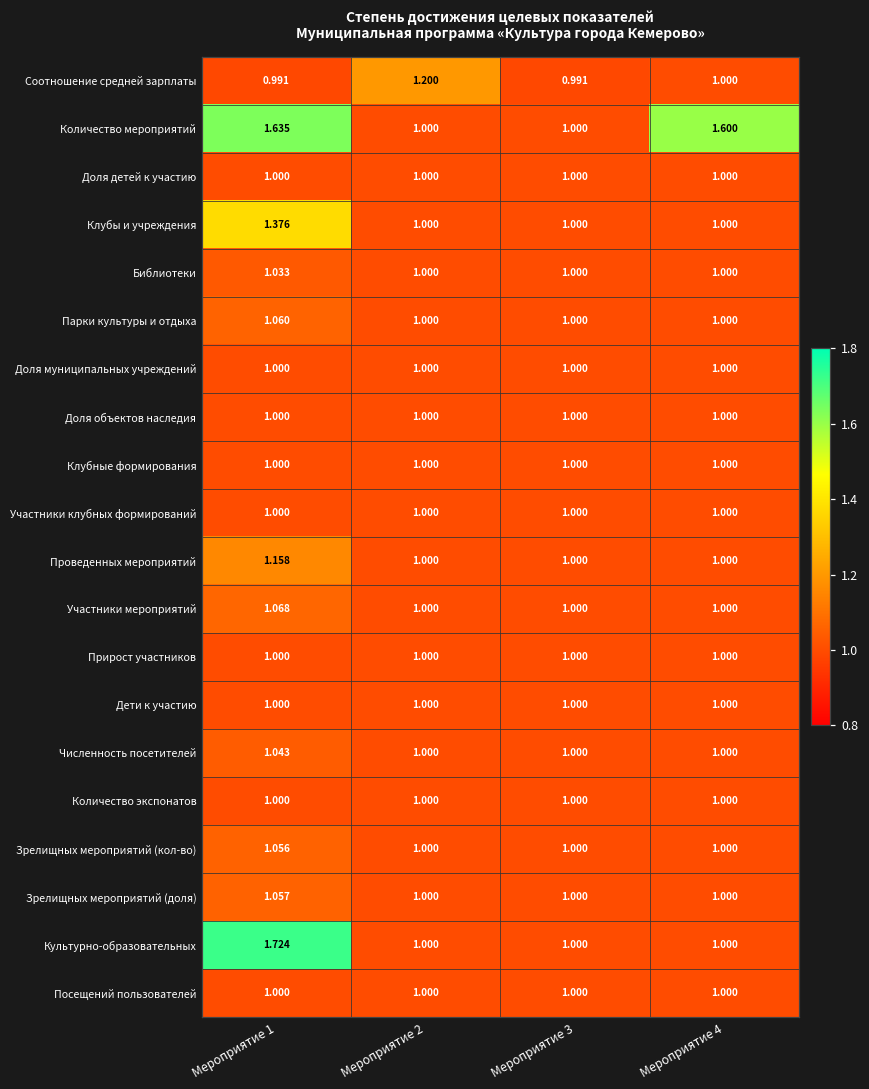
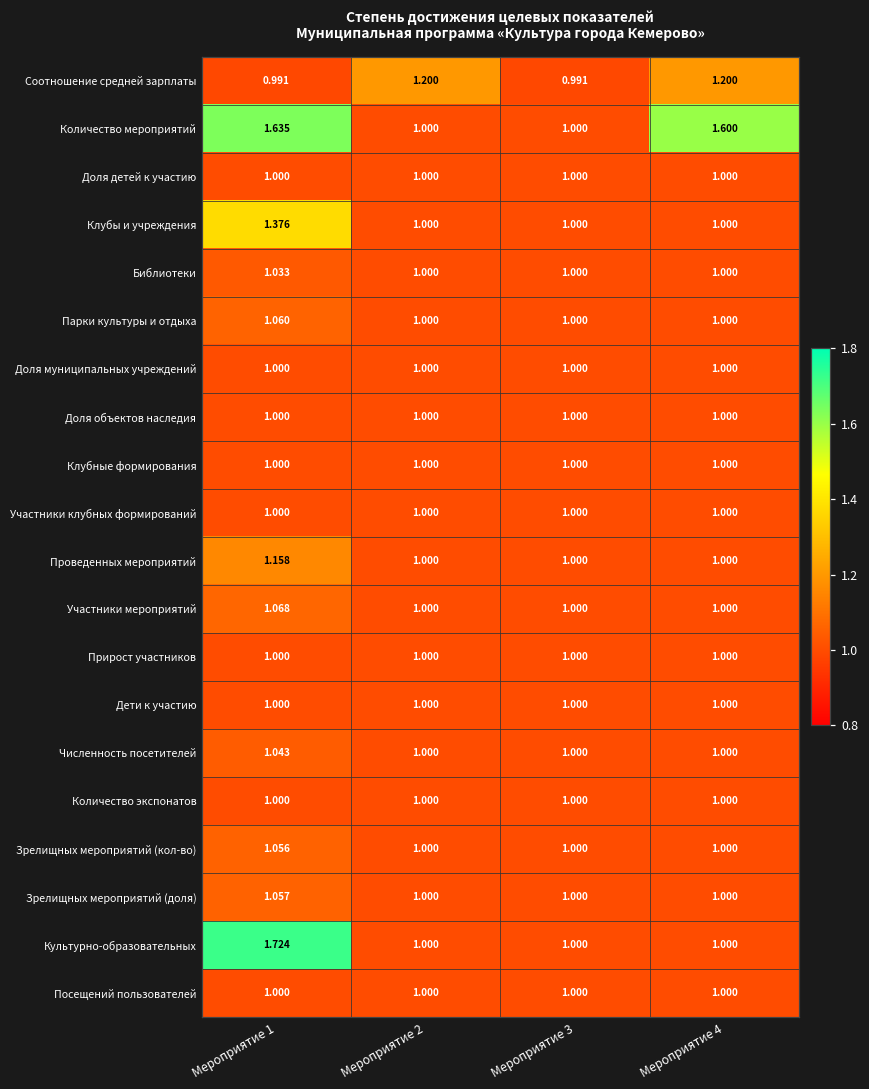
Соотношение средней зарплаты, Мероприятие 4: 1.000 -> 1.200
